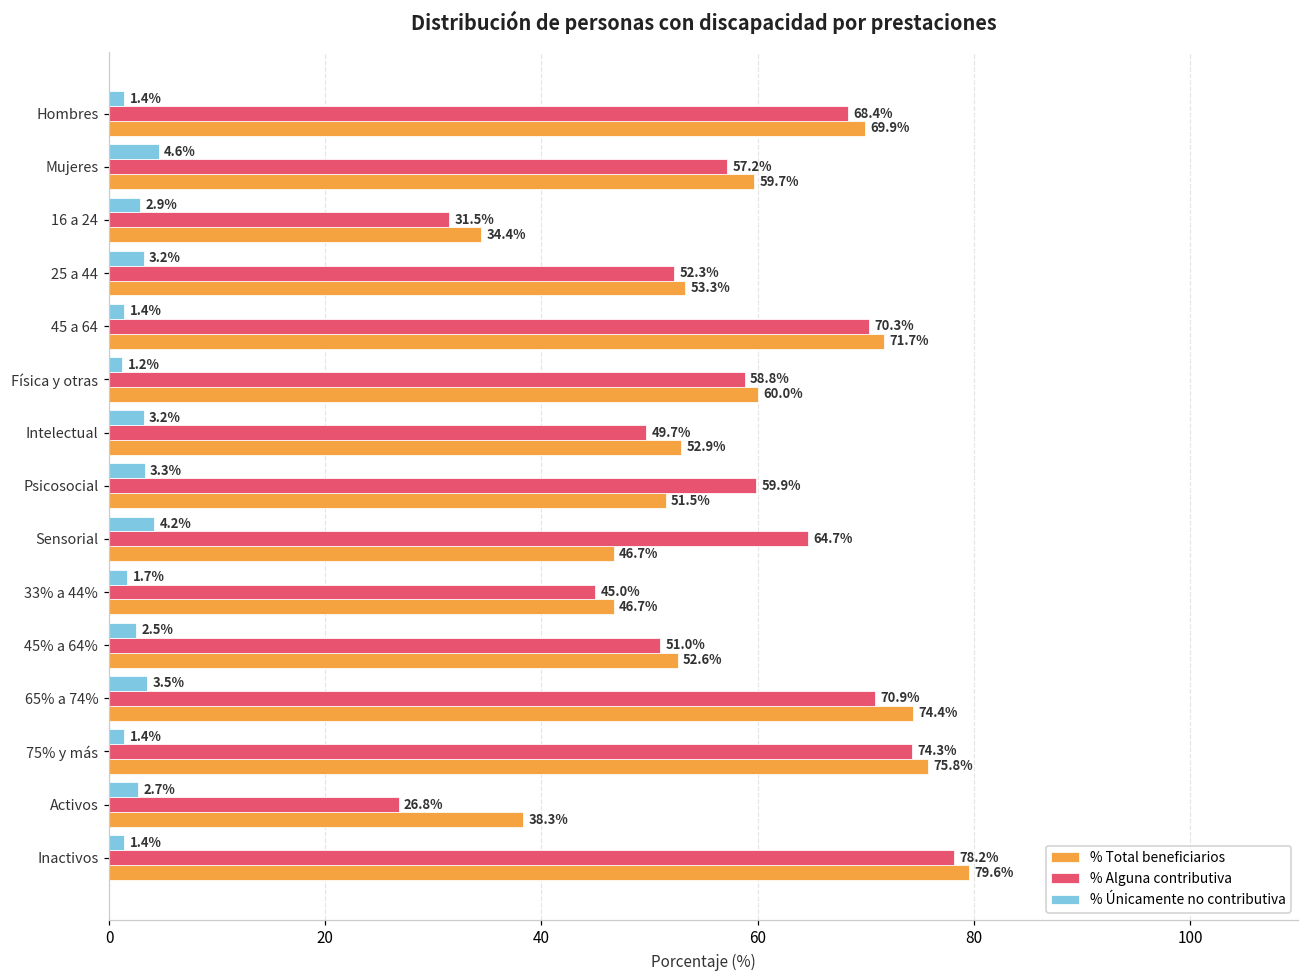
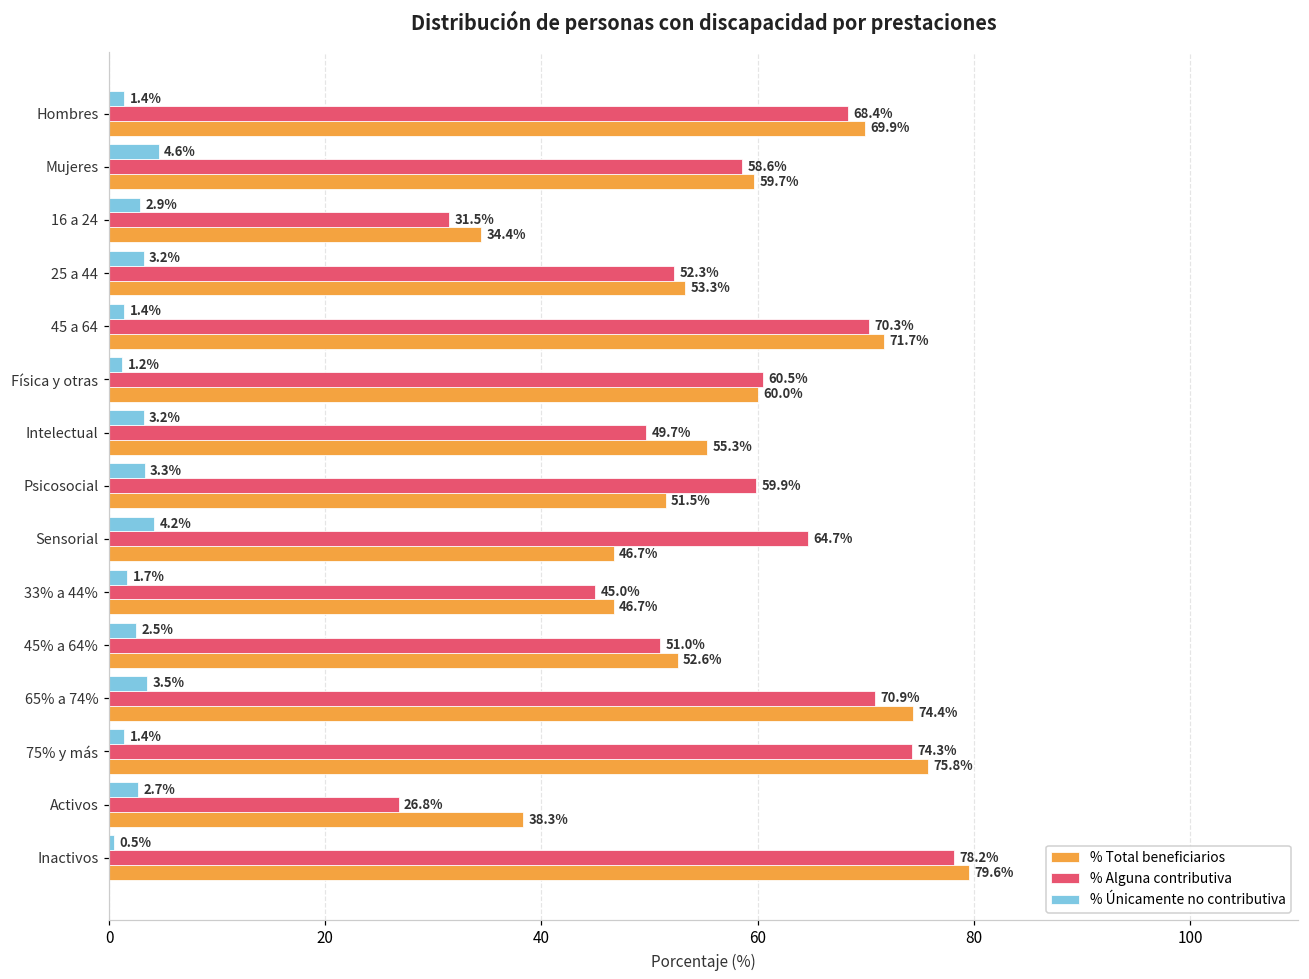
% Alguna contributiva, Mujeres: 57.2% -> 58.6%
% Alguna contributiva, Física y otras: 58.8% -> 60.5%
% Total beneficiarios, Intelectual: 52.9% -> 55.3%
% Únicamente no contributiva, Inactivos: 1.4% -> 0.5%
